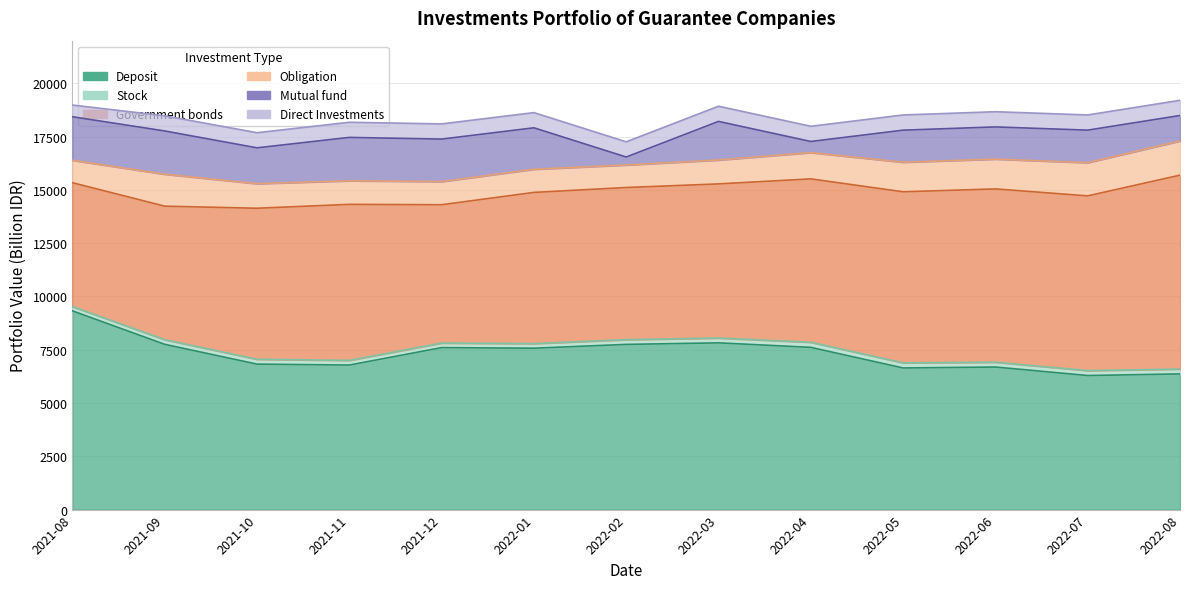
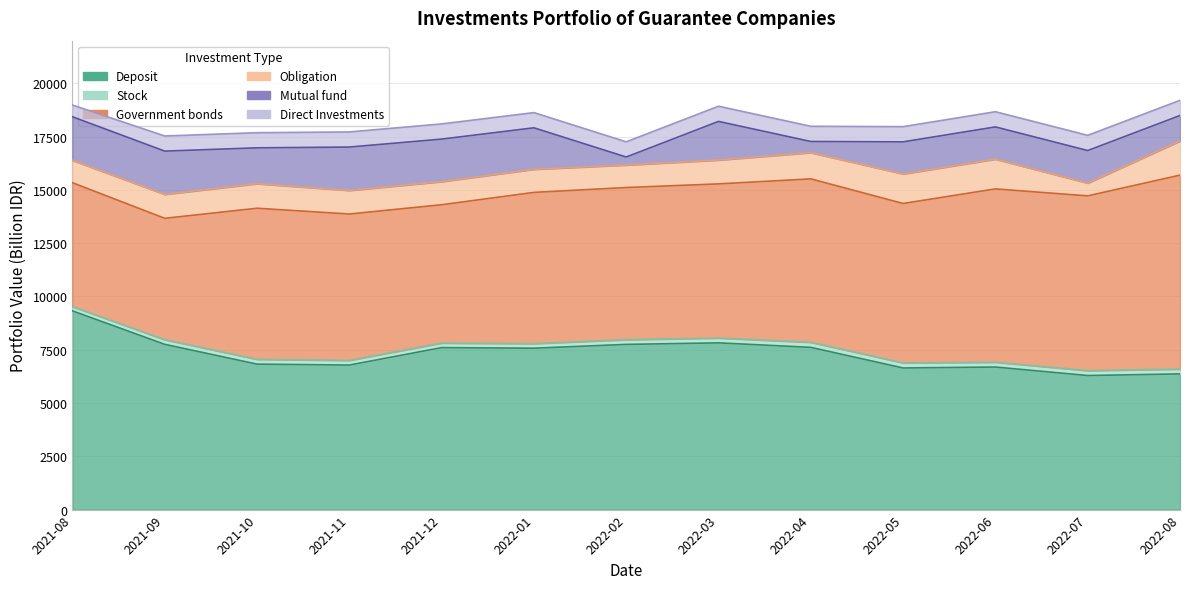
Government bonds, 2021-09: 6300 -> 5700
Obligation, 2021-09: 1500 -> 1100
Government bonds, 2021-11: 7300 -> 6900
Government bonds, 2022-05: 8000 -> 7500
Obligation, 2022-07: 1600 -> 600
